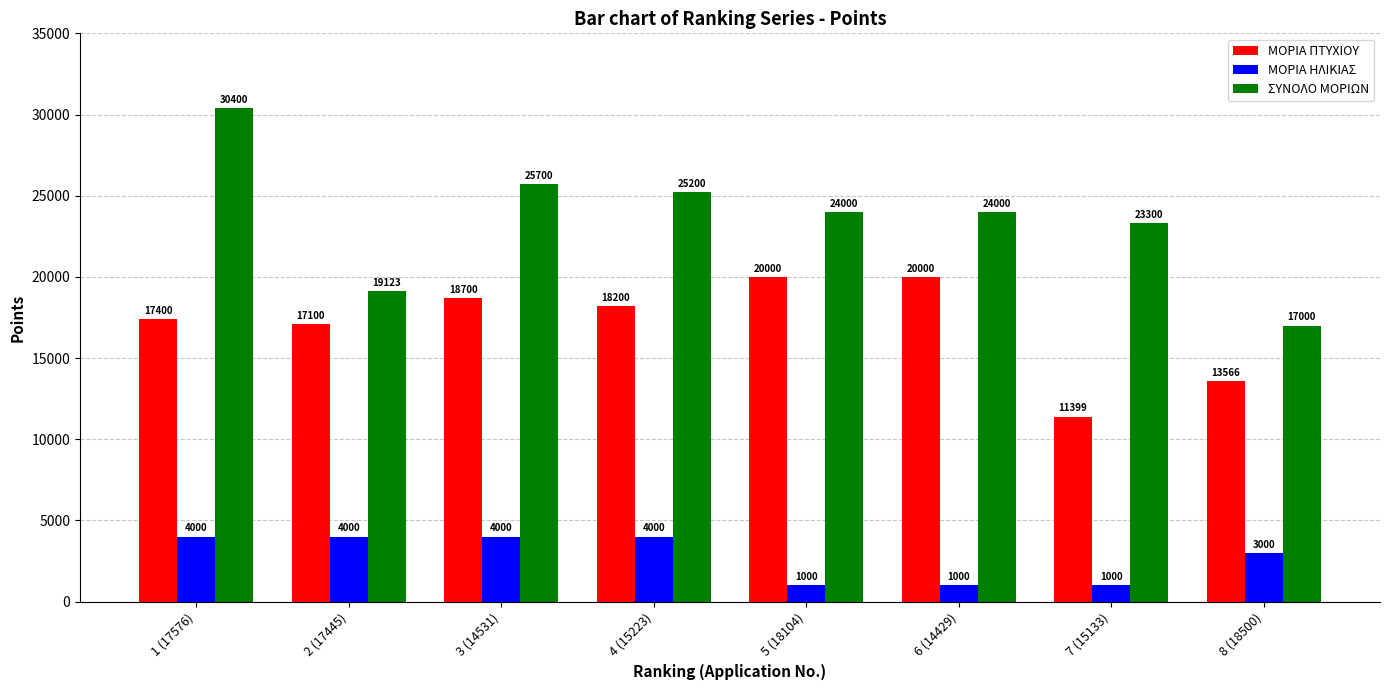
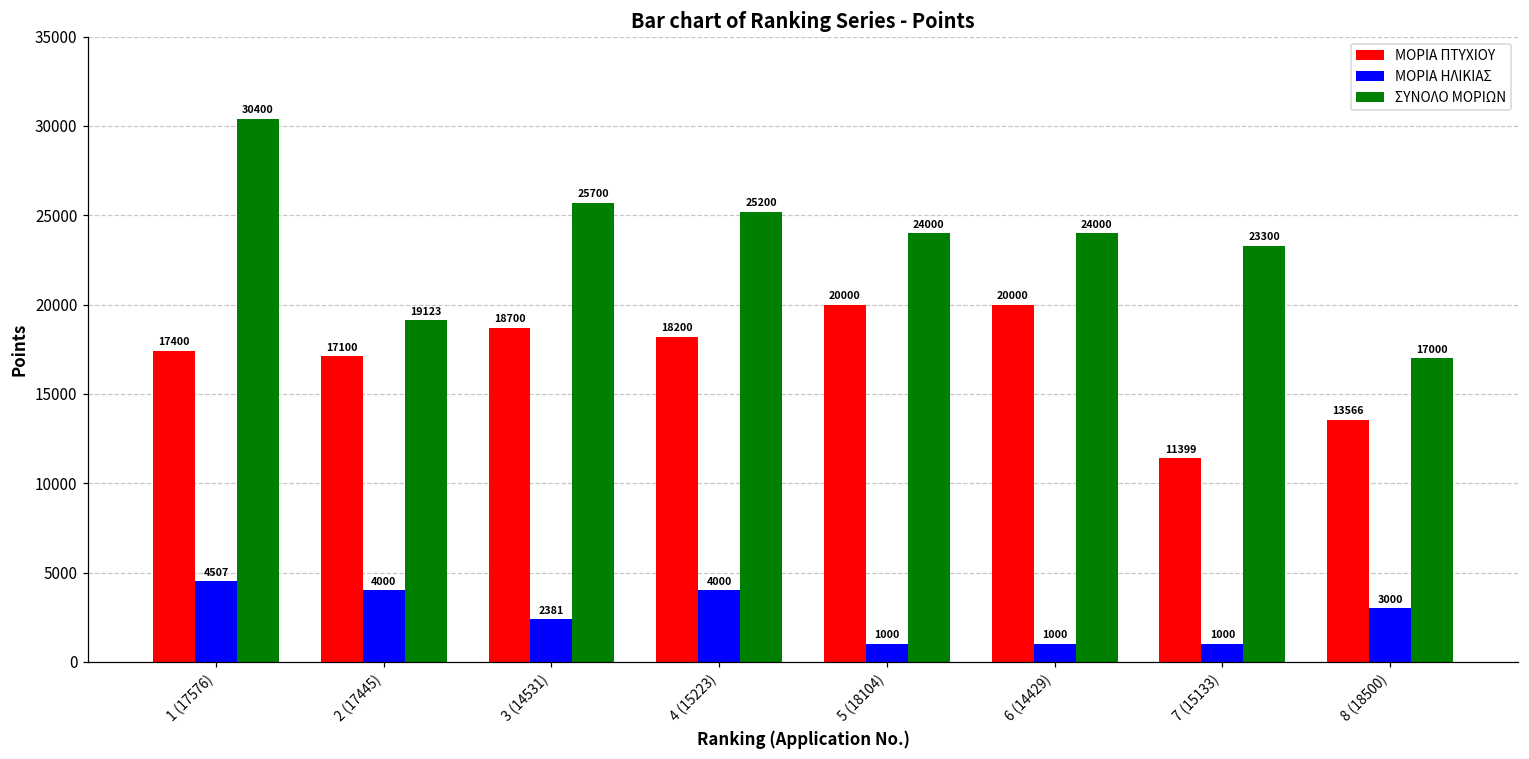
ΜΟΡΙΑ ΗΛΙΚΙΑΣ, 1 (17576): 4000 -> 4507
ΜΟΡΙΑ ΗΛΙΚΙΑΣ, 3 (14531): 4000 -> 2381
